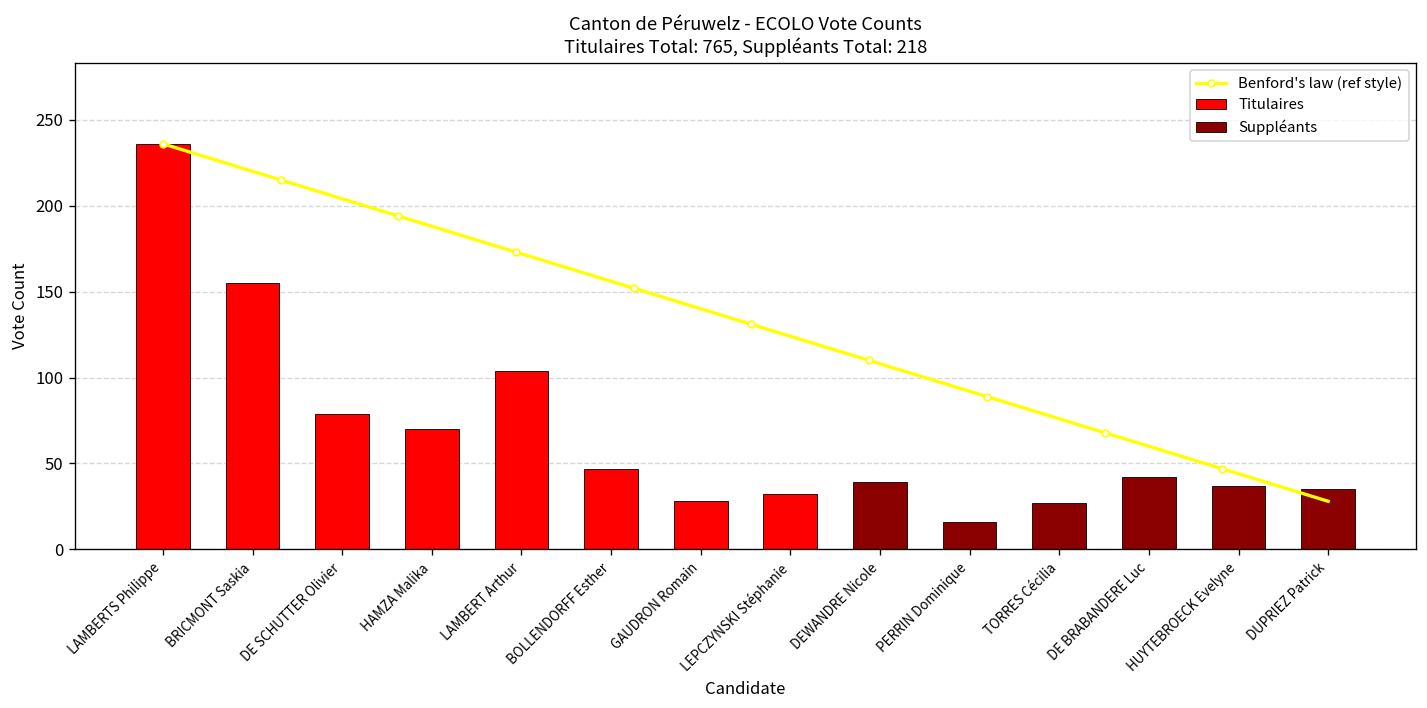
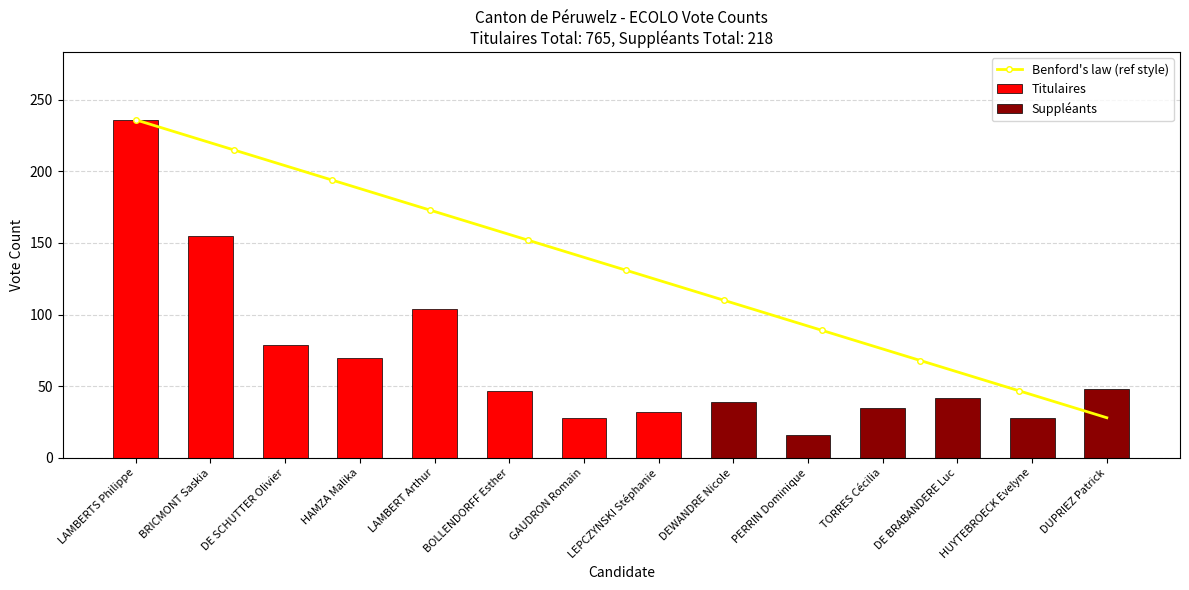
Suppléants, TORRES Cécilia: 27 -> 35
Suppléants, HUYTEBROECK Evelyne: 37 -> 28
Suppléants, DUPRIEZ Patrick: 35 -> 48
